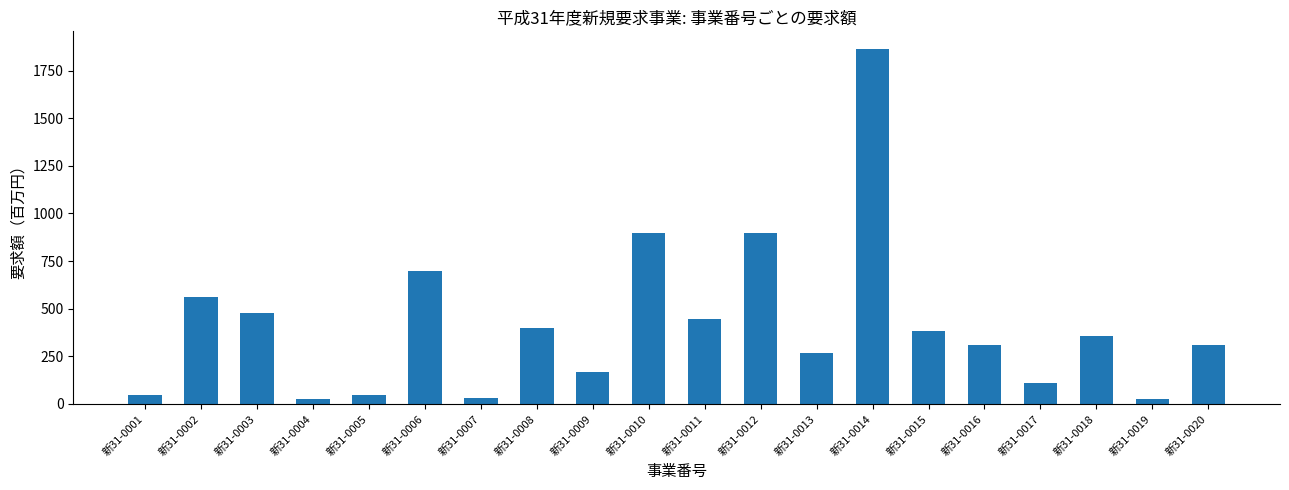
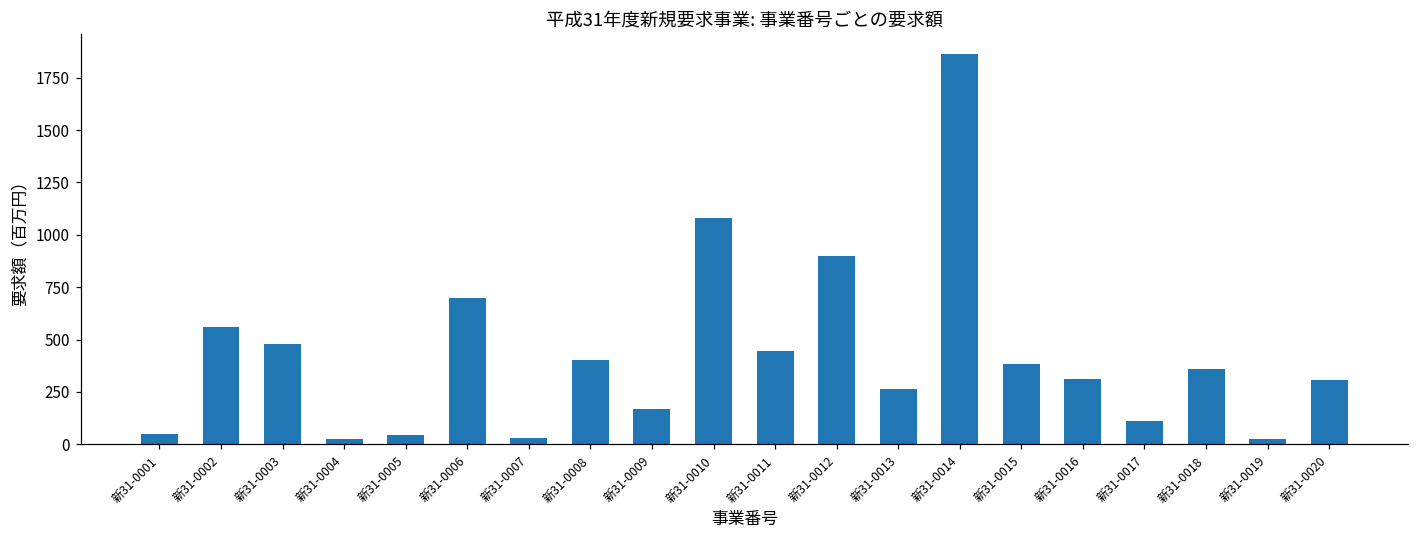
新31-0010: 900 -> 1080
